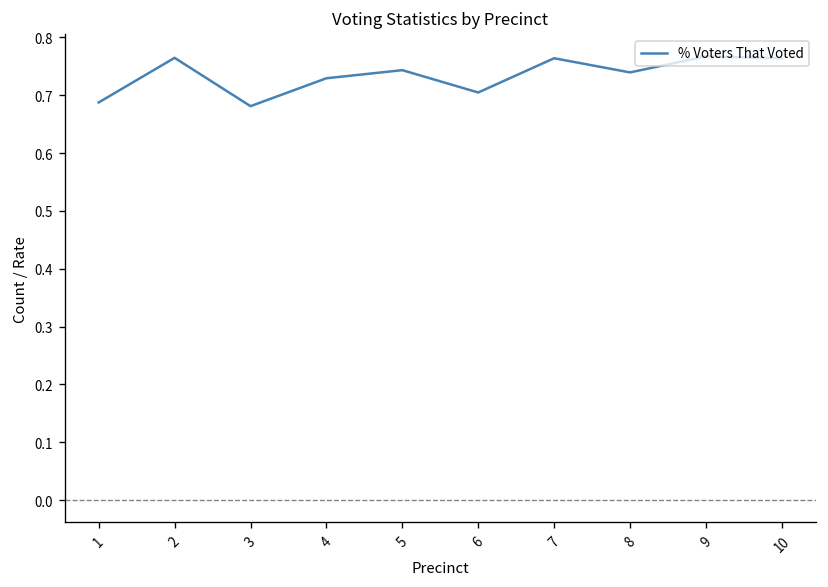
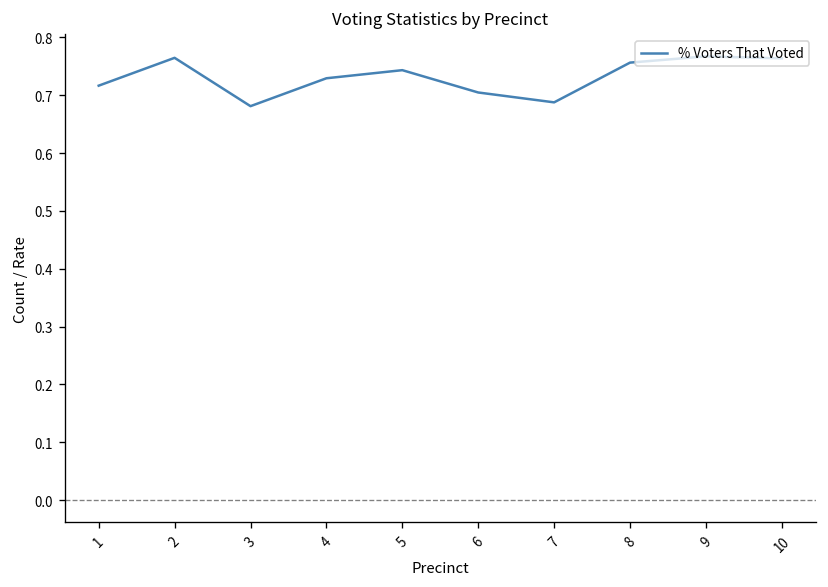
1: 0.69 -> 0.72
7: 0.76 -> 0.69
8: 0.74 -> 0.76
